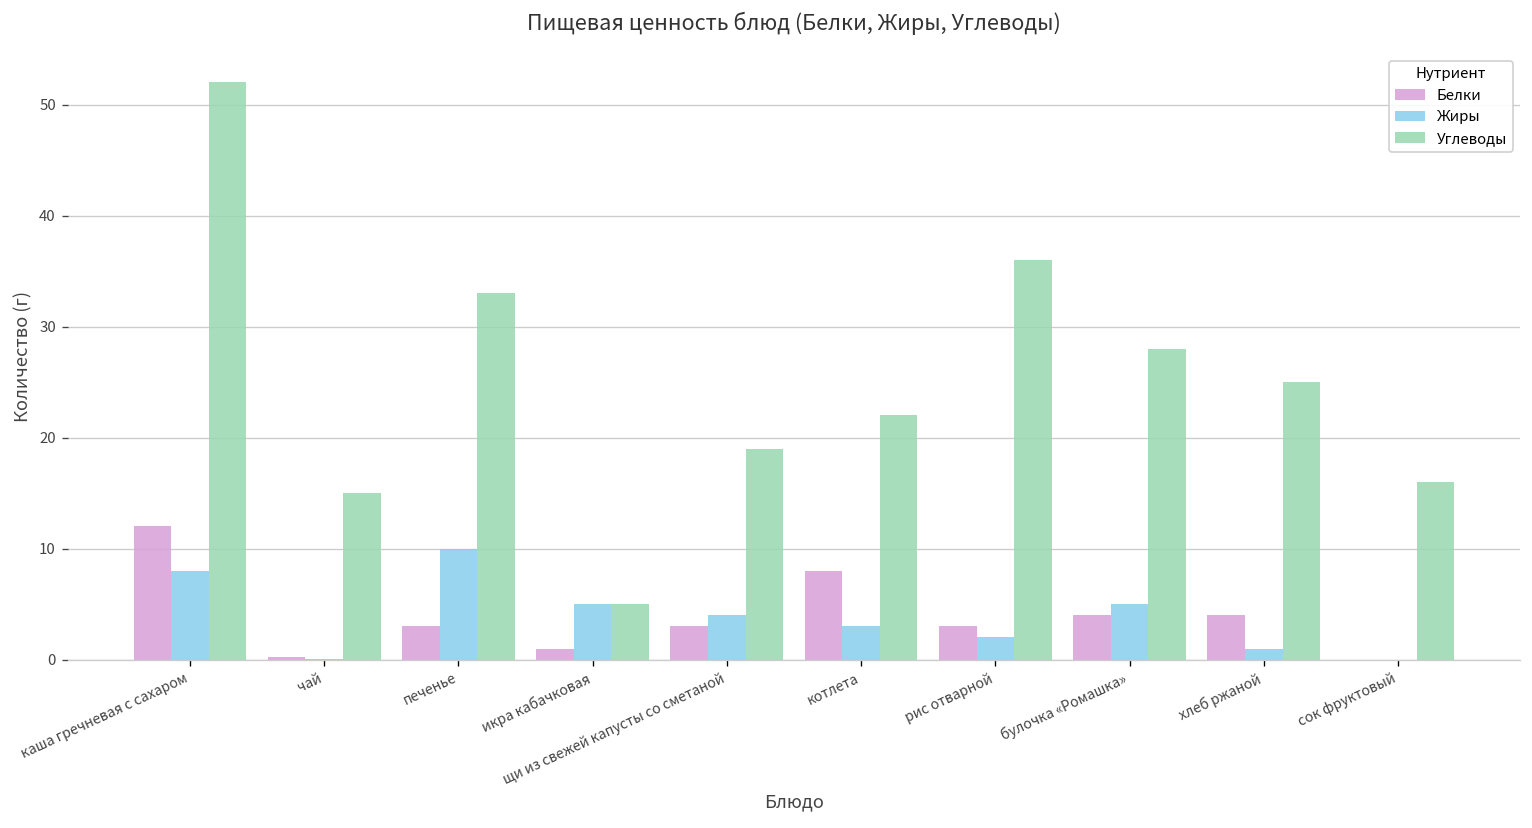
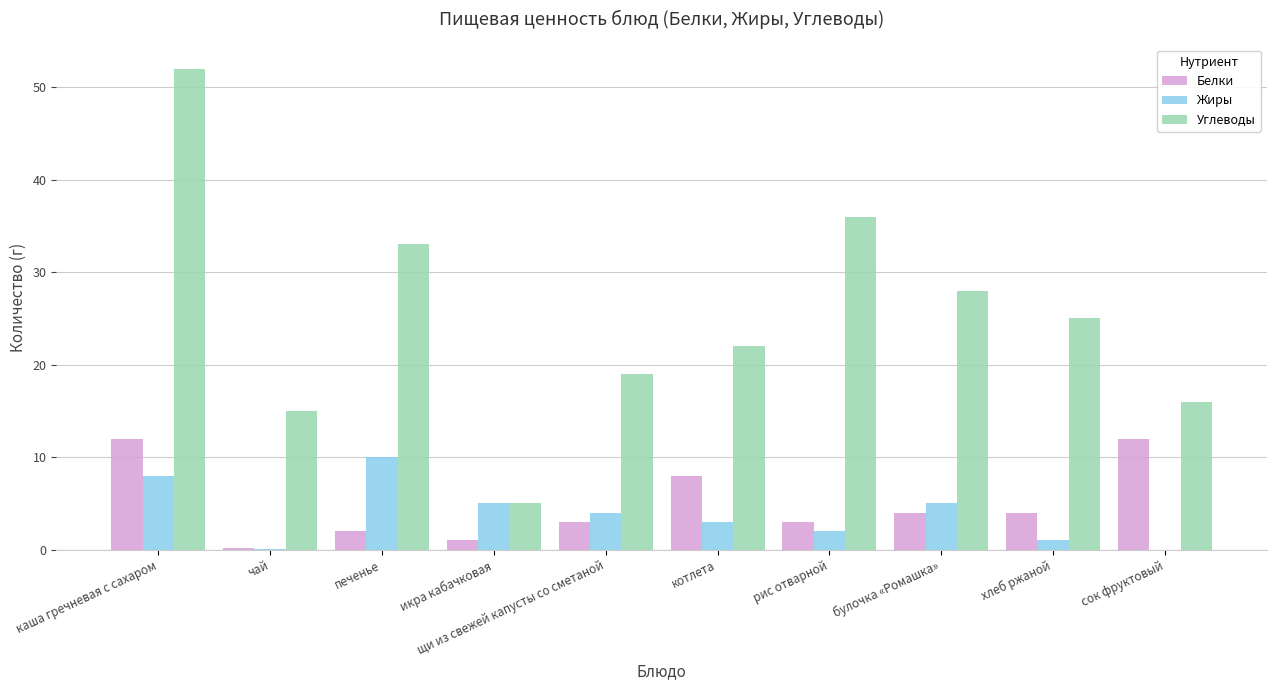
Белки, печенье: 3 -> 2
Белки, сок фруктовый: 0 -> 12
